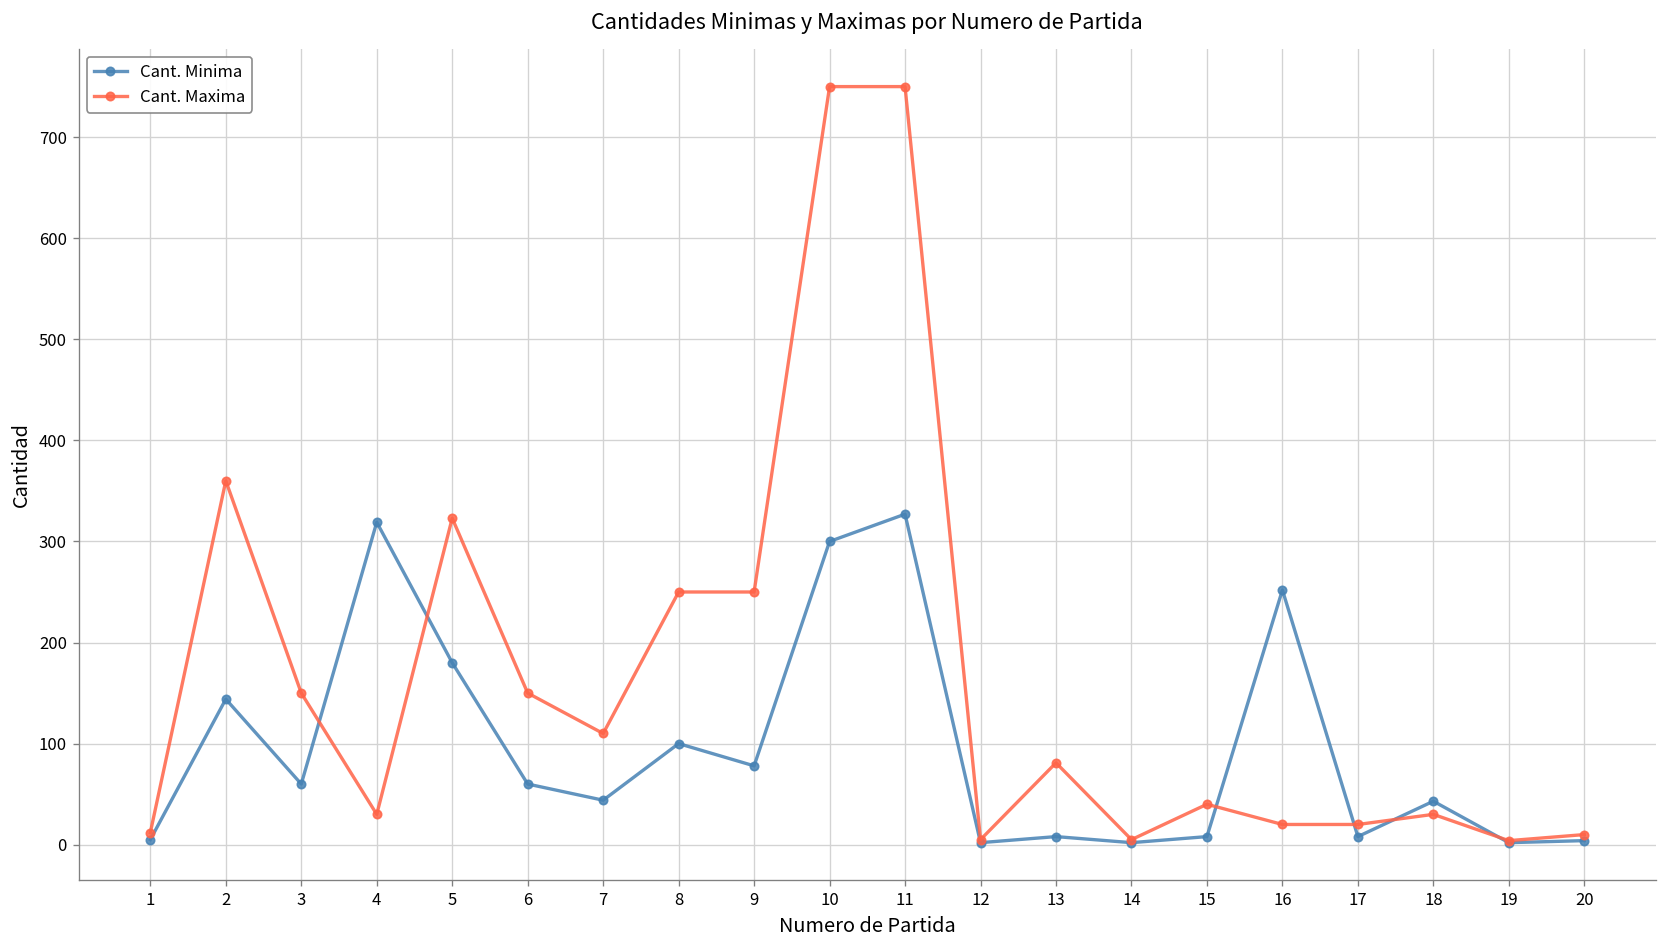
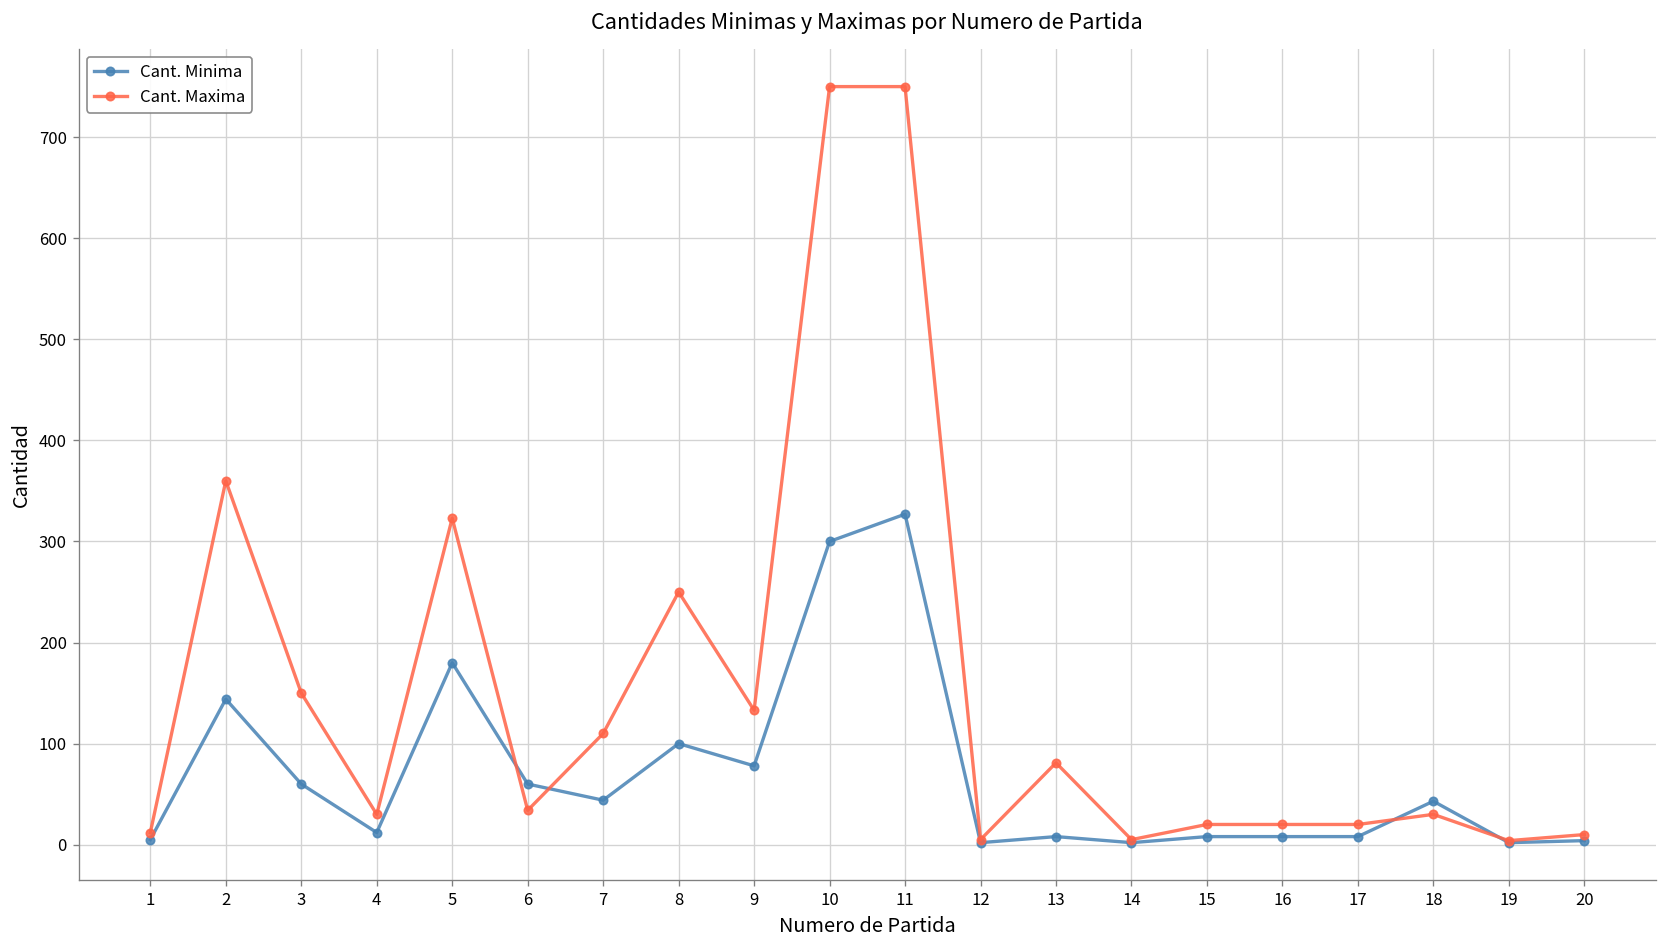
Cant. Minima, 4: 320 -> 10
Cant. Maxima, 6: 150 -> 30
Cant. Maxima, 9: 250 -> 130
Cant. Maxima, 15: 40 -> 20
Cant. Minima, 16: 250 -> 10
